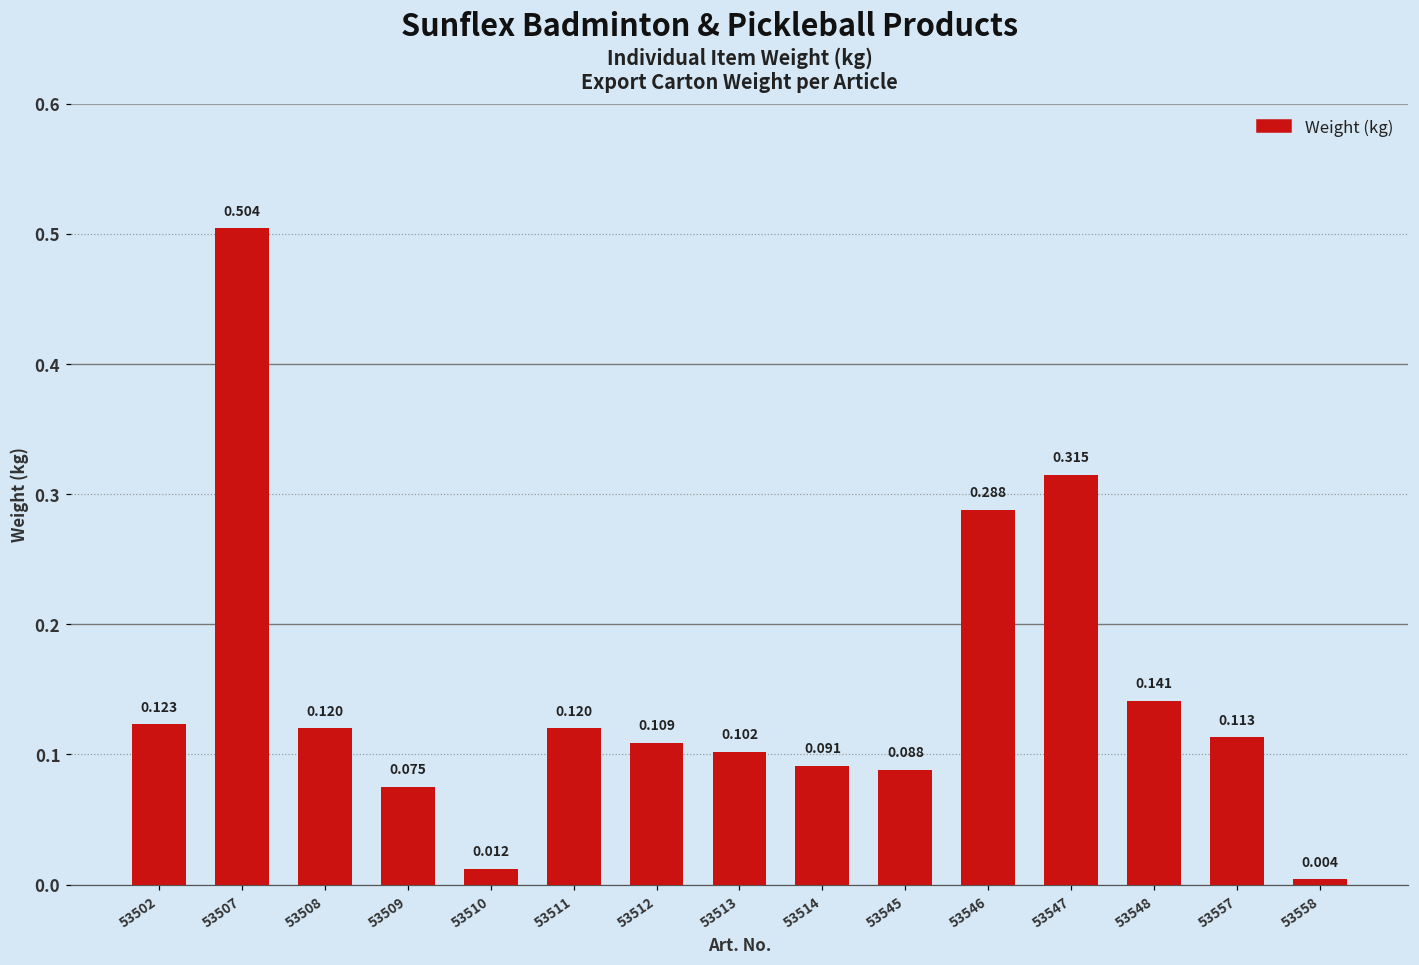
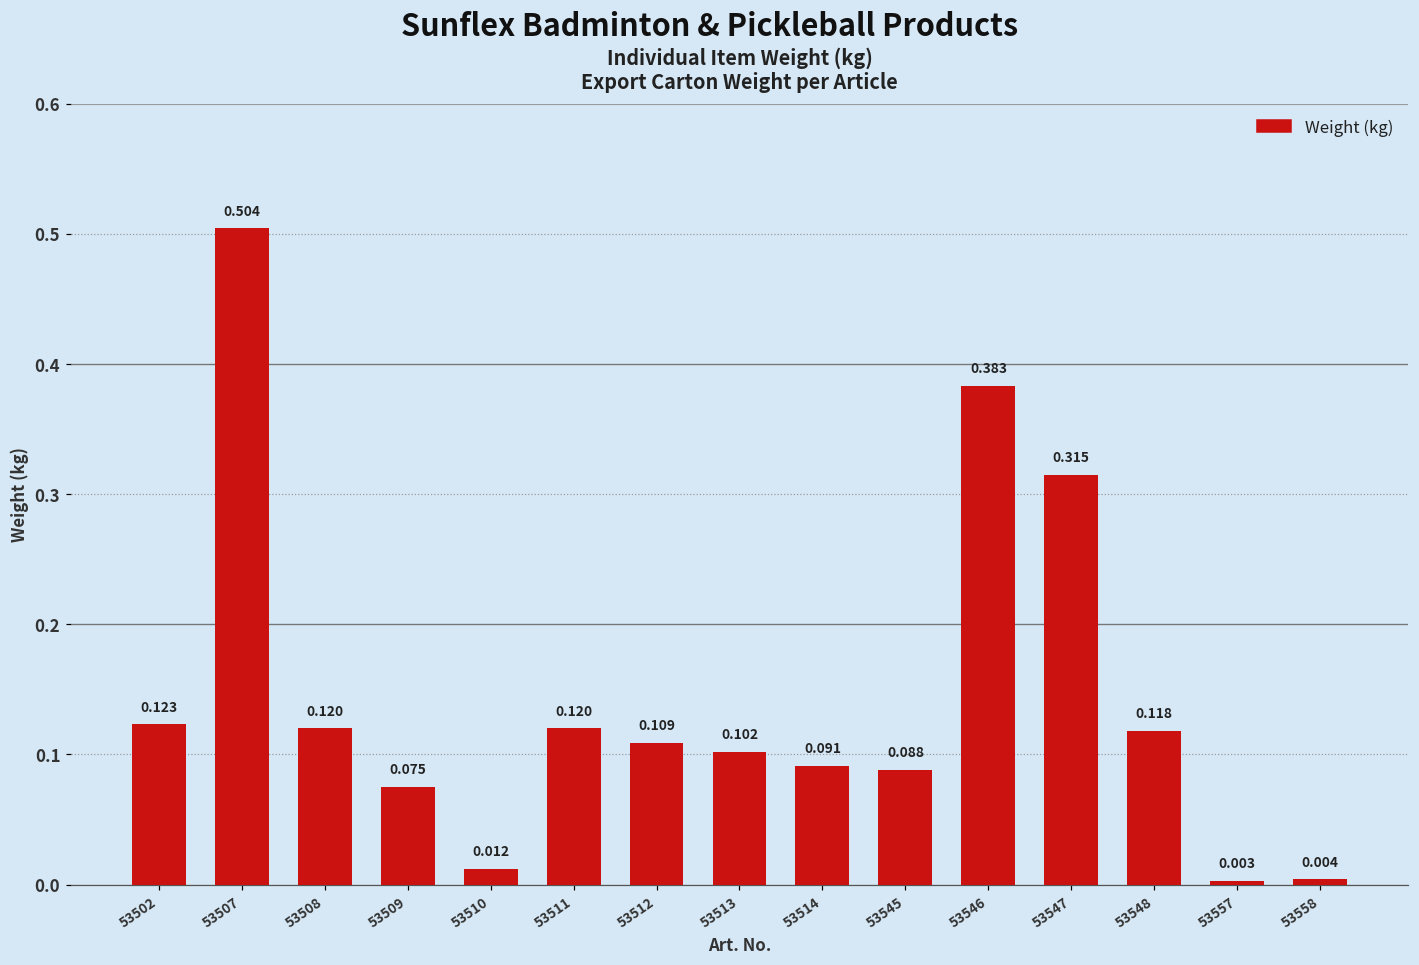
53546: 0.288 -> 0.383
53548: 0.141 -> 0.118
53557: 0.113 -> 0.003
